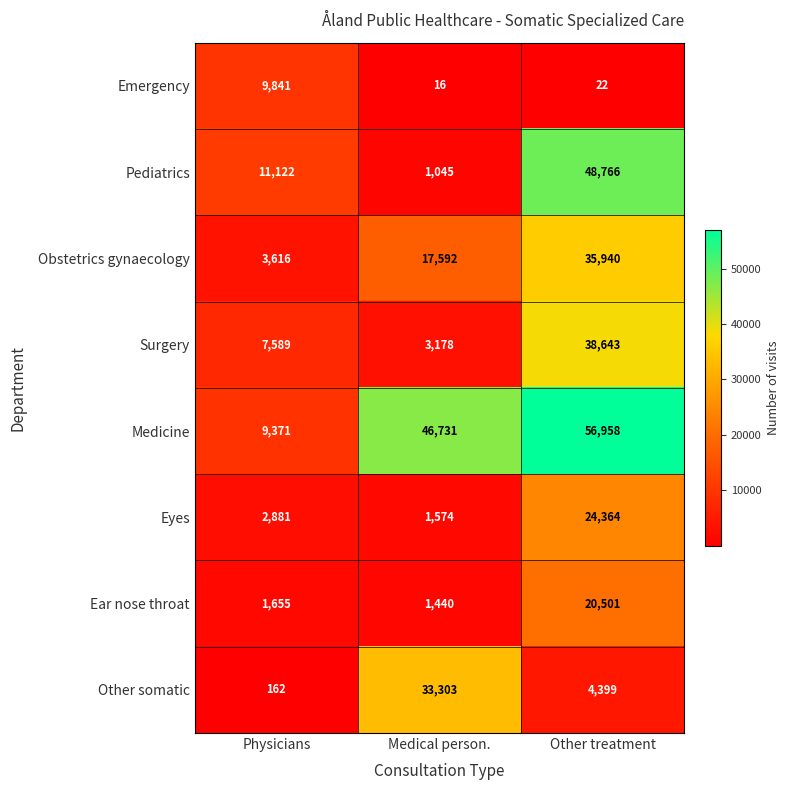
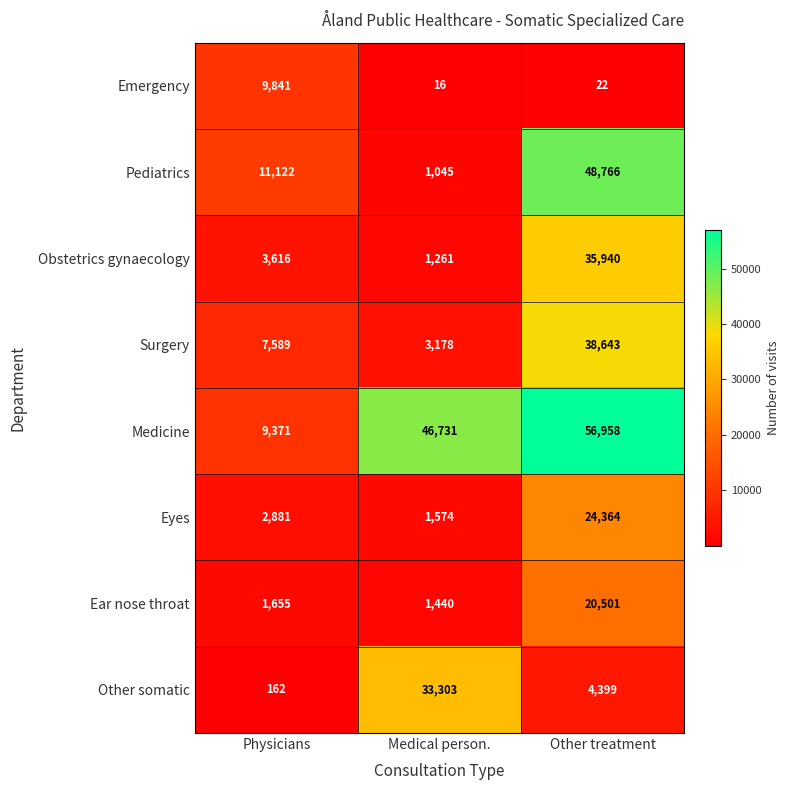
Obstetrics gynaecology, Medical person.: 17,592 -> 1,261
